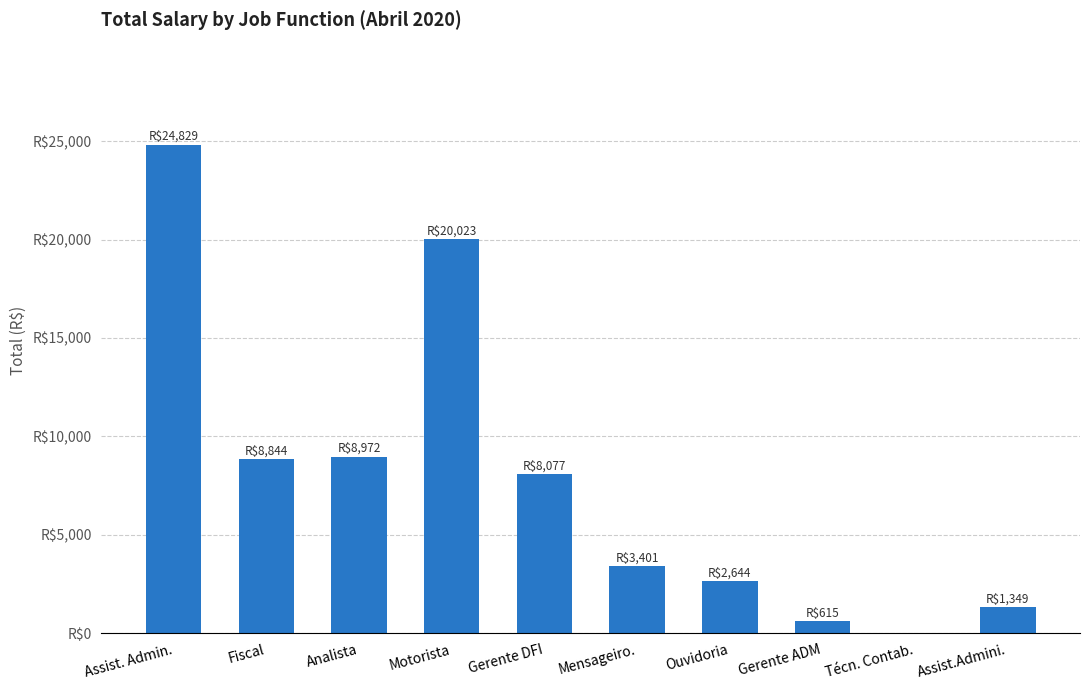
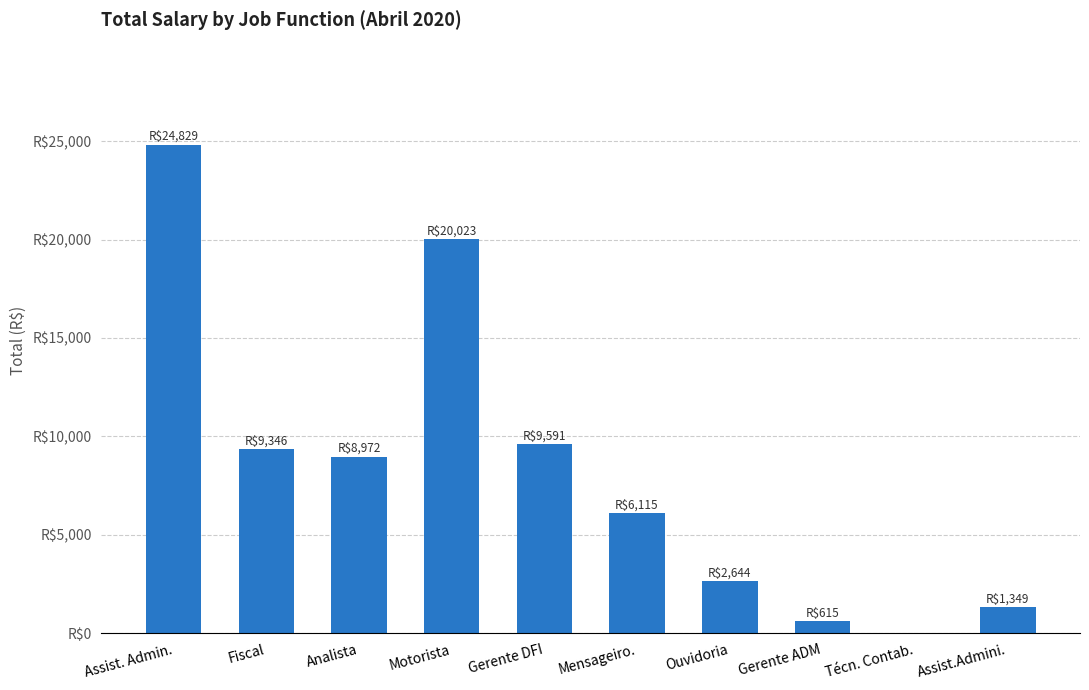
Fiscal: $8,844 -> $9,346
Gerente DFI: $8,077 -> $9,591
Mensageiro.: $3,401 -> $6,115
